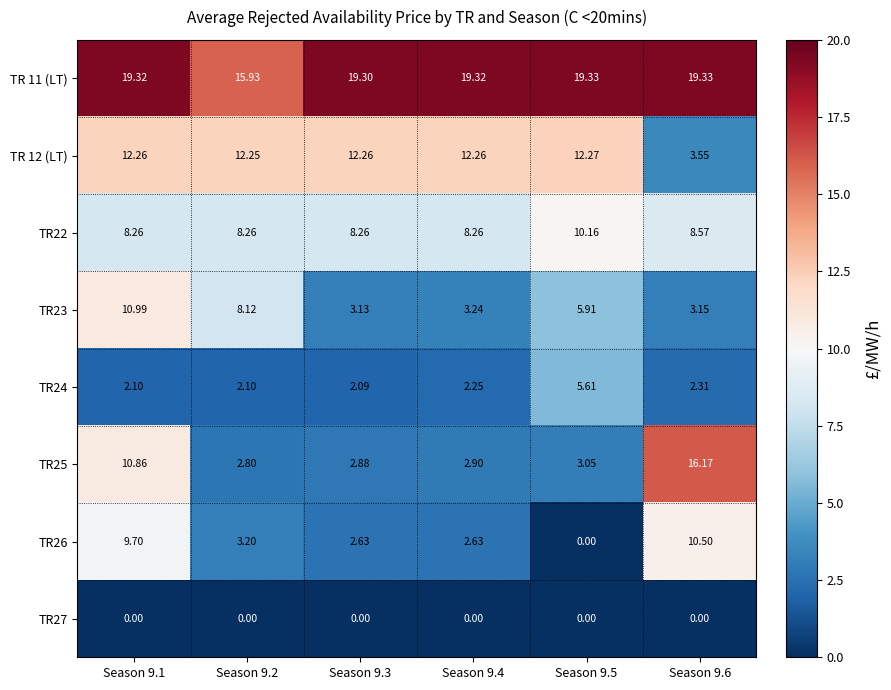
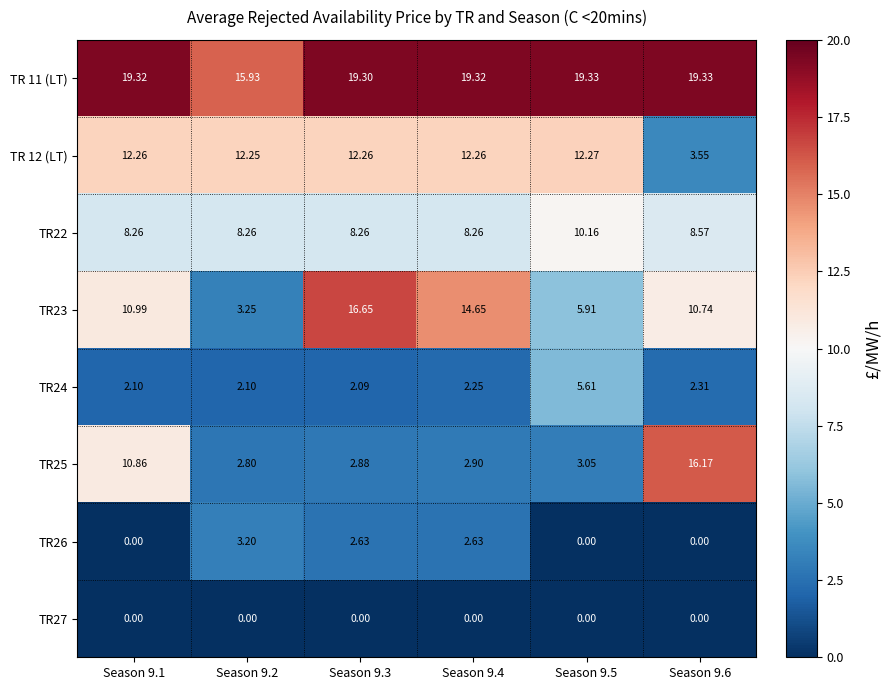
TR23, Season 9.2: 8.12 -> 3.25
TR23, Season 9.3: 3.13 -> 16.65
TR23, Season 9.4: 3.24 -> 14.65
TR23, Season 9.6: 3.15 -> 10.74
TR26, Season 9.1: 9.70 -> 0.00
TR26, Season 9.6: 10.50 -> 0.00
